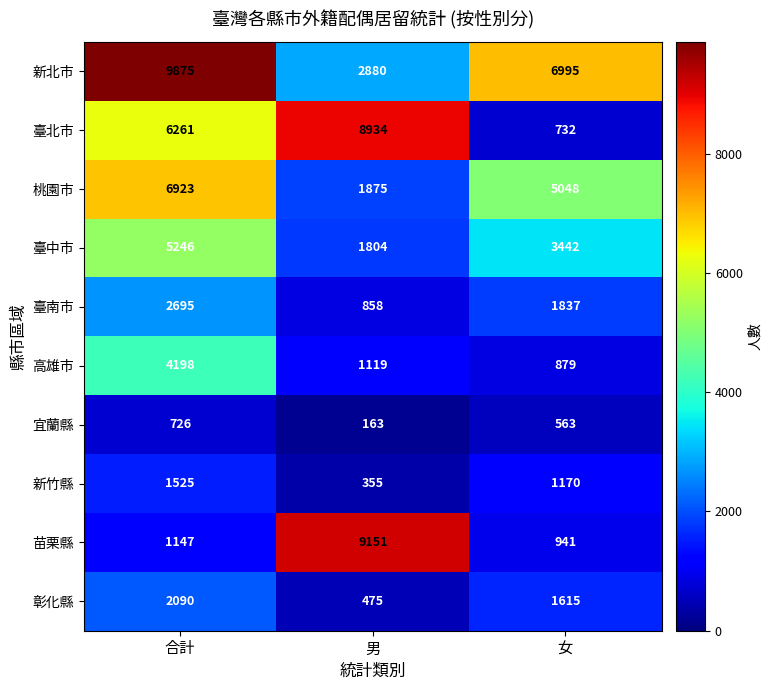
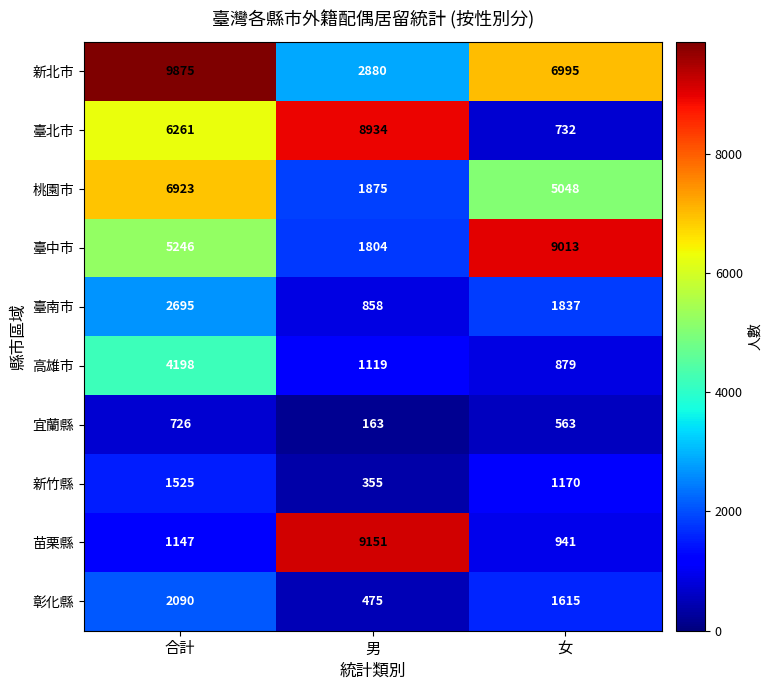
臺中市, 女: 3442 -> 9013
